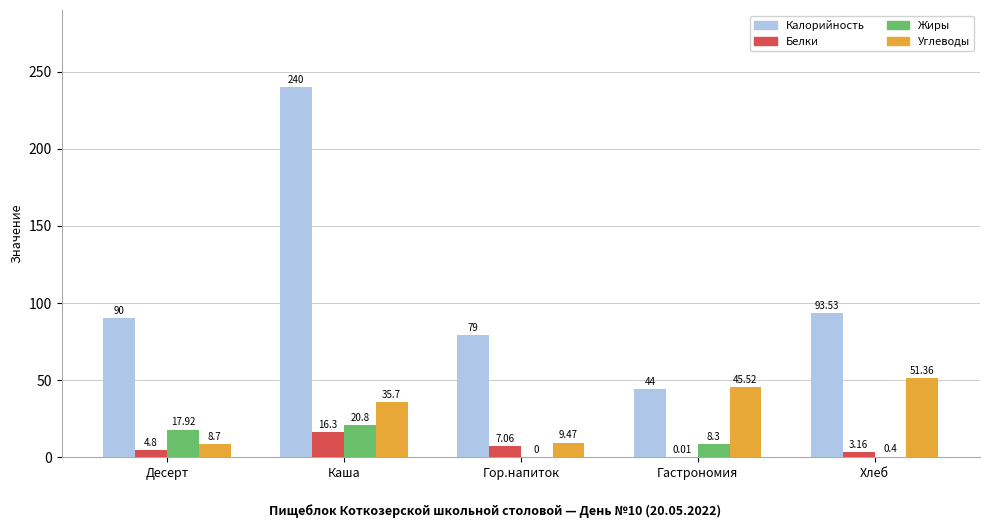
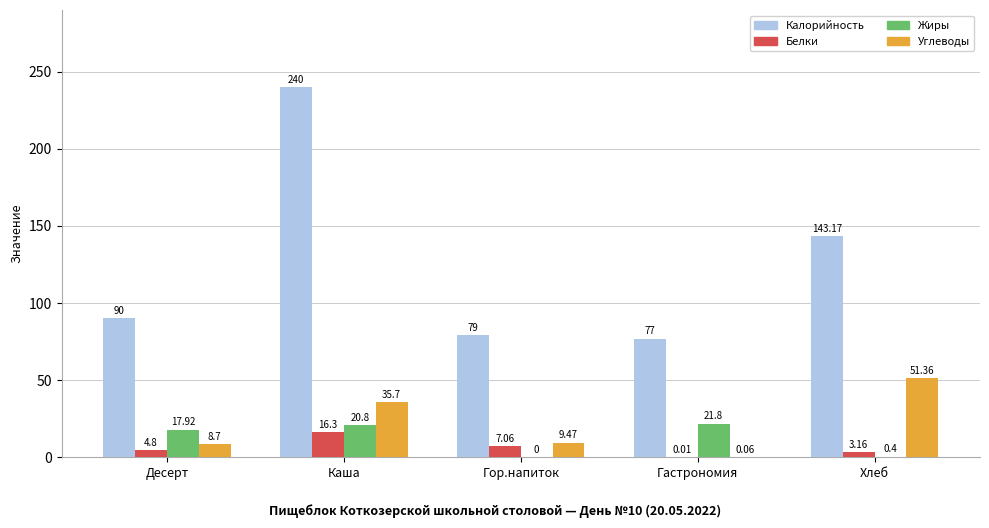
Калорийность, Гастрономия: 44 -> 77
Жиры, Гастрономия: 8.3 -> 21.8
Углеводы, Гастрономия: 45.52 -> 0.06
Калорийность, Хлеб: 93.53 -> 143.17
